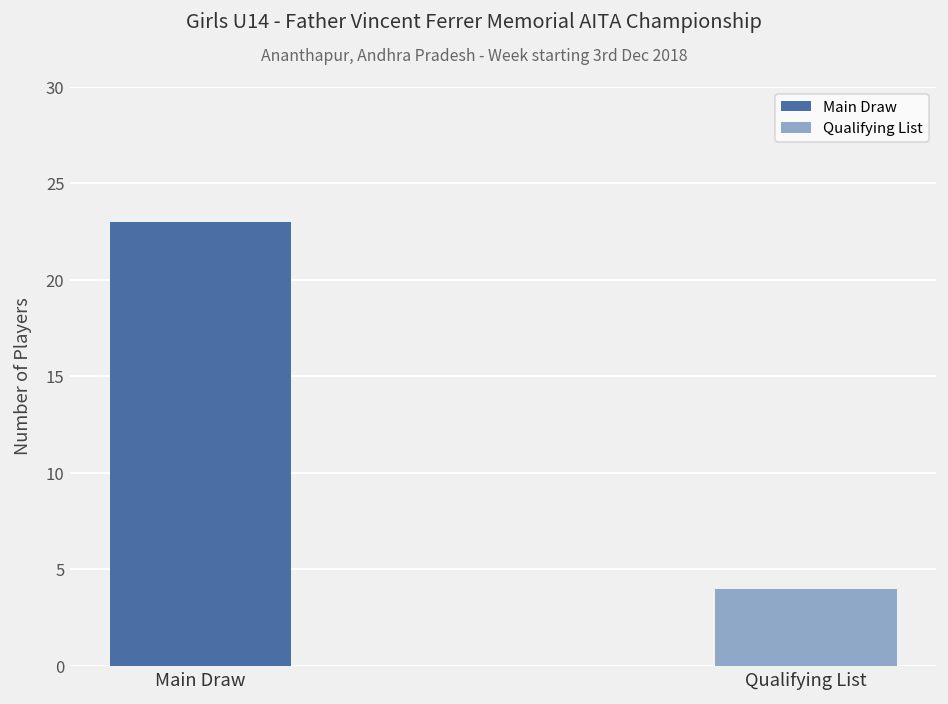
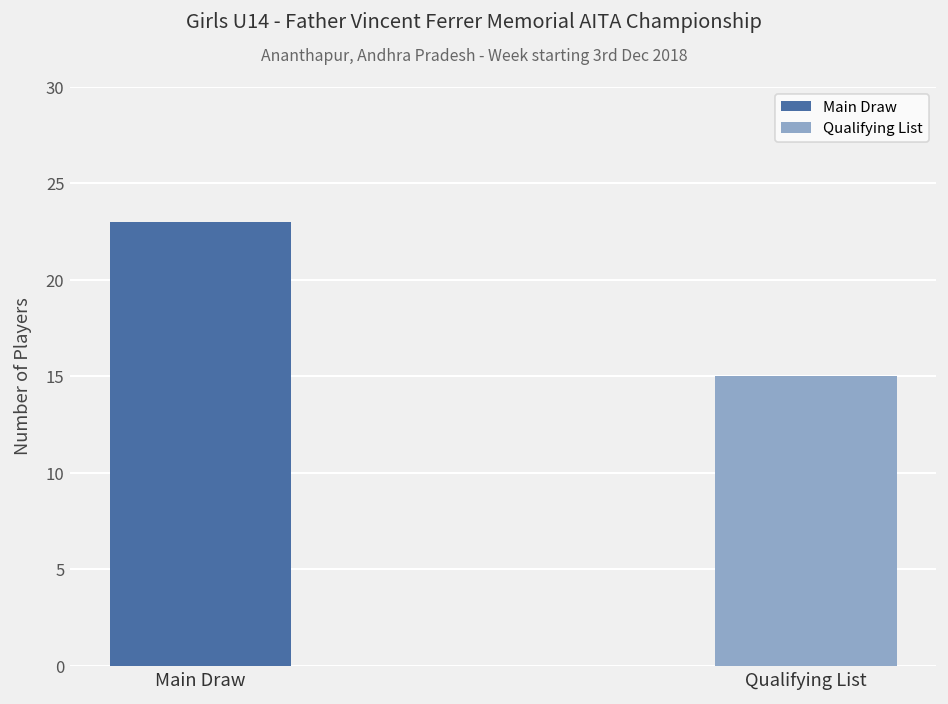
Qualifying List: 4 -> 15
